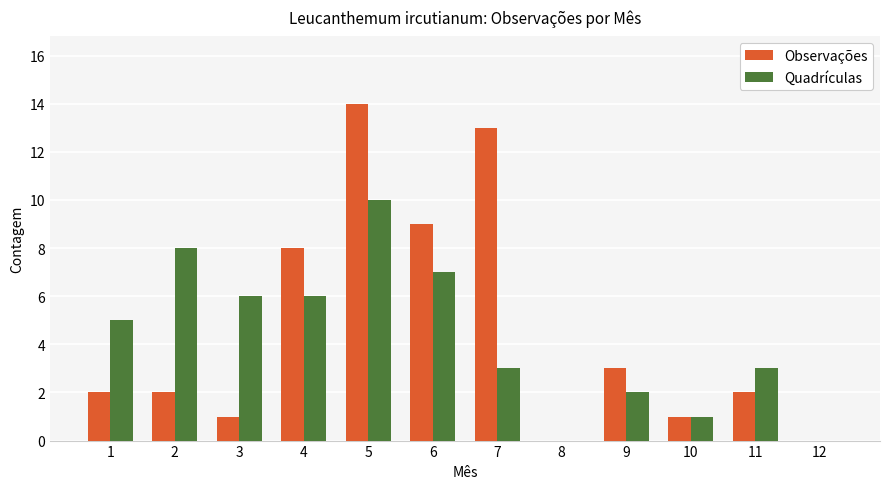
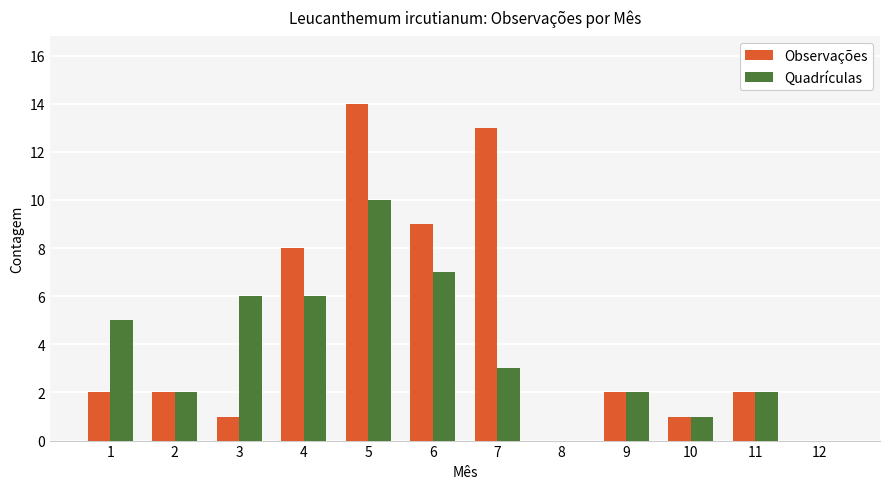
Quadrículas, 2: 8 -> 2
Observações, 9: 3 -> 2
Quadrículas, 11: 3 -> 2
